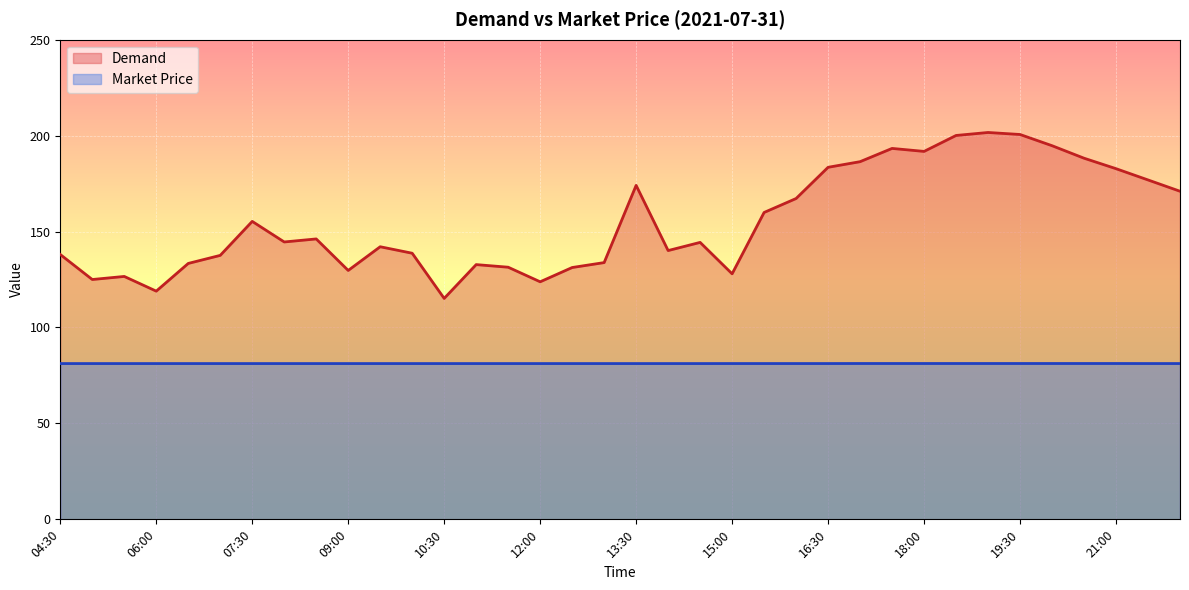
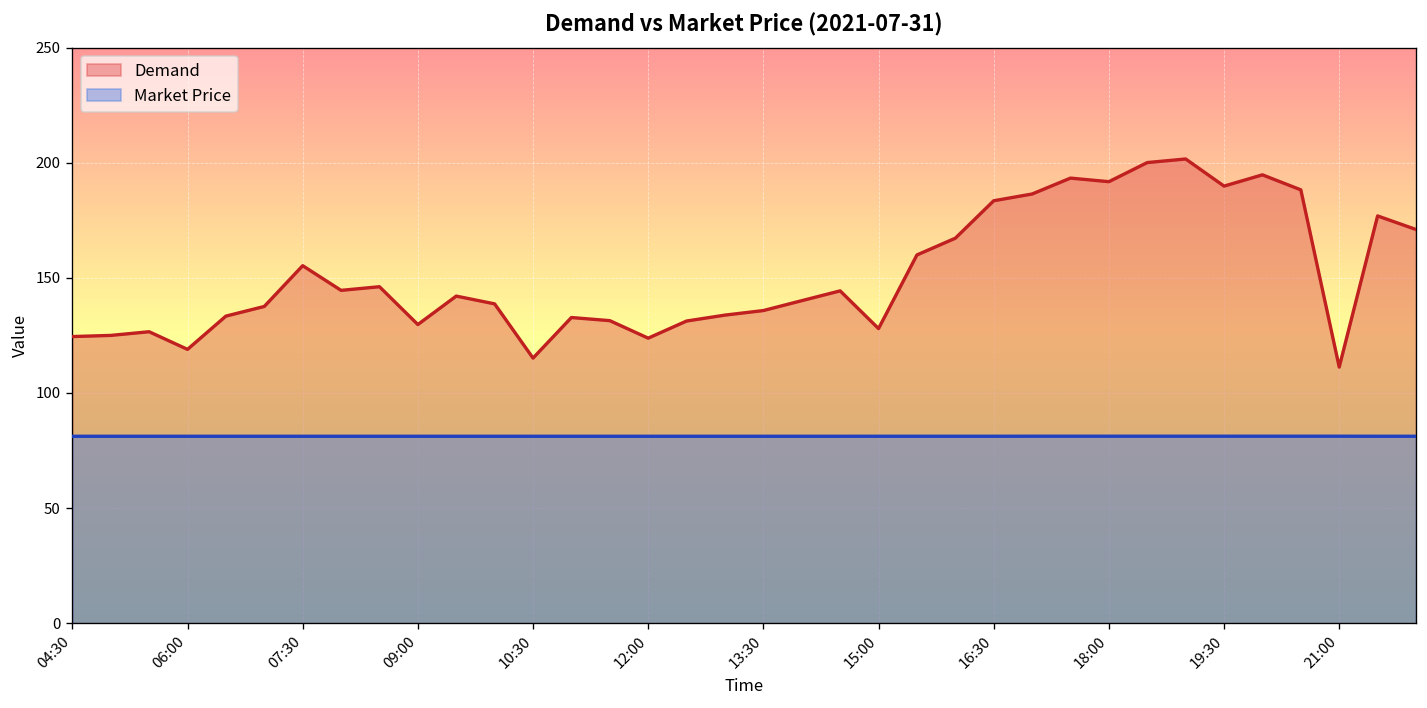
Demand, 04:30: 138 -> 125
Demand, 13:30: 174 -> 136
Demand, 19:30: 201 -> 190
Demand, 21:00: 183 -> 111
